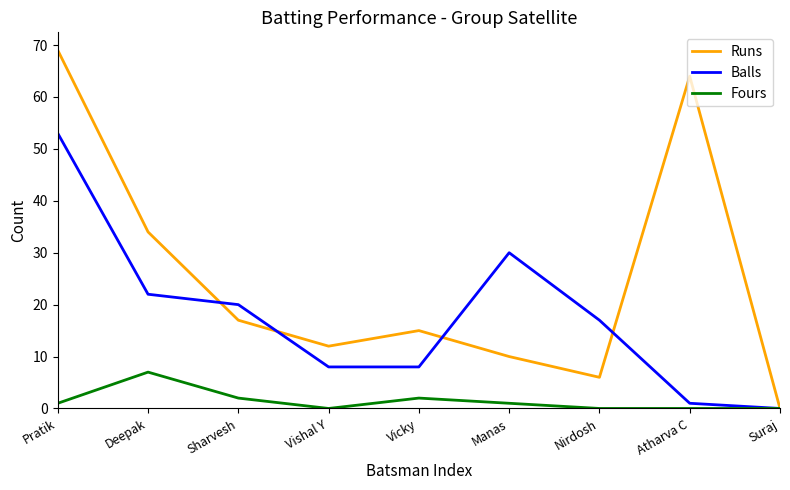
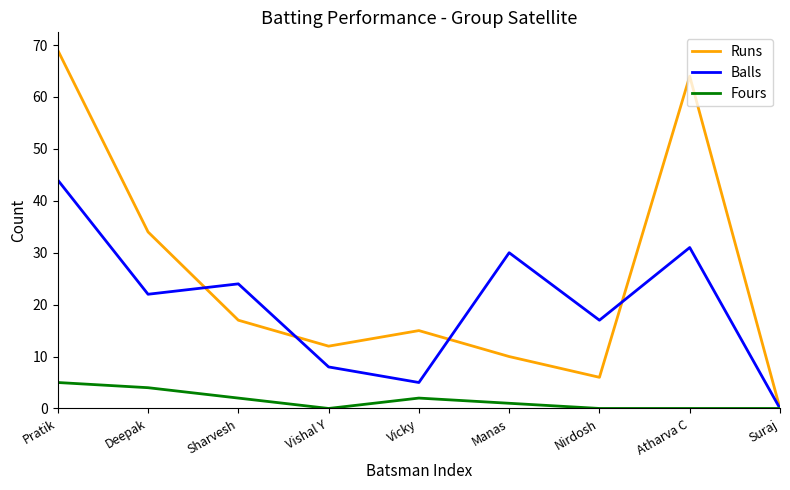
Balls, Pratik: 53 -> 44
Fours, Pratik: 1 -> 5
Fours, Deepak: 7 -> 4
Balls, Sharvesh: 20 -> 24
Balls, Vicky: 8 -> 5
Balls, Atharva C: 1 -> 31
